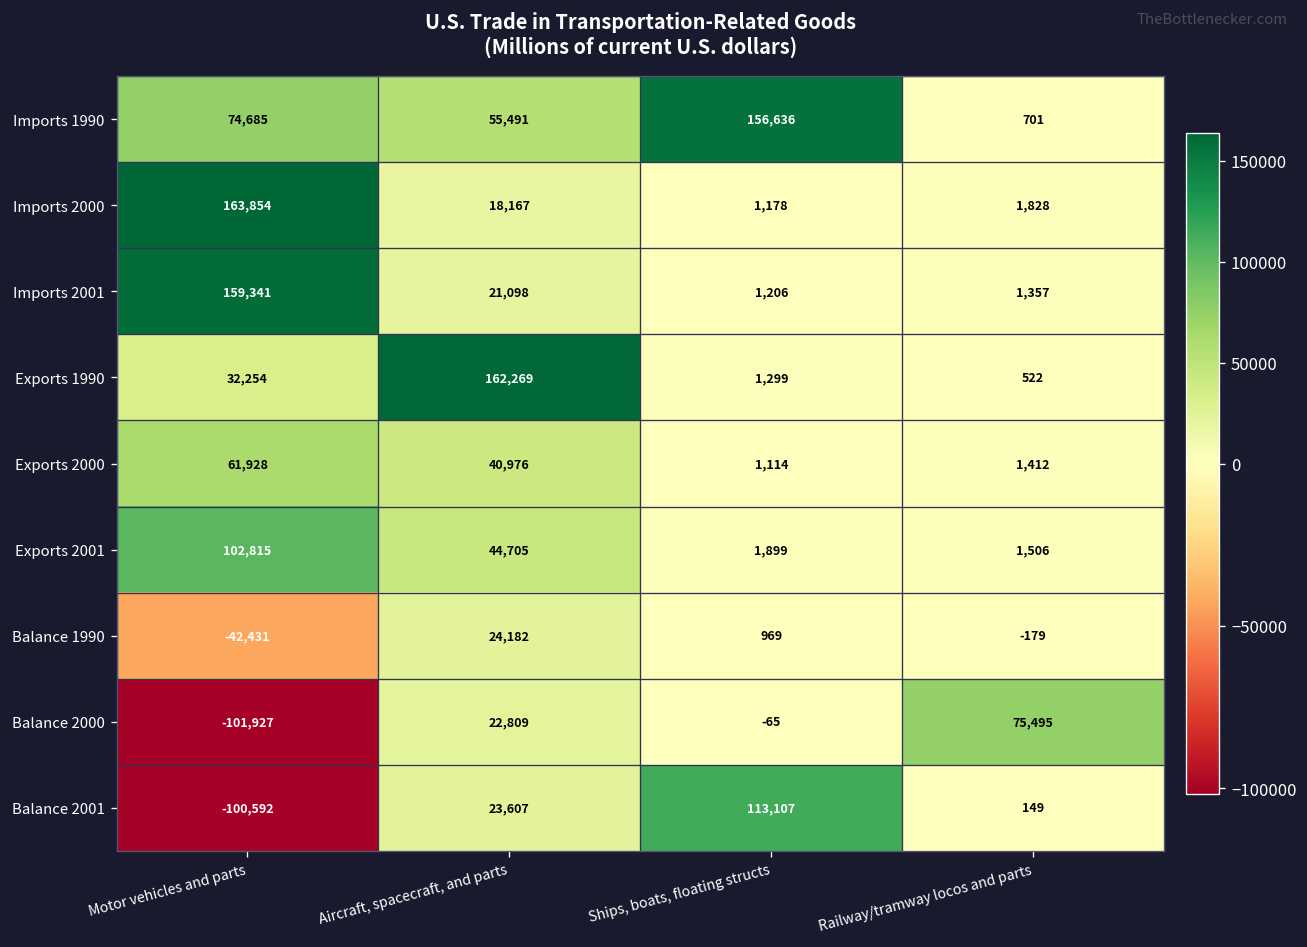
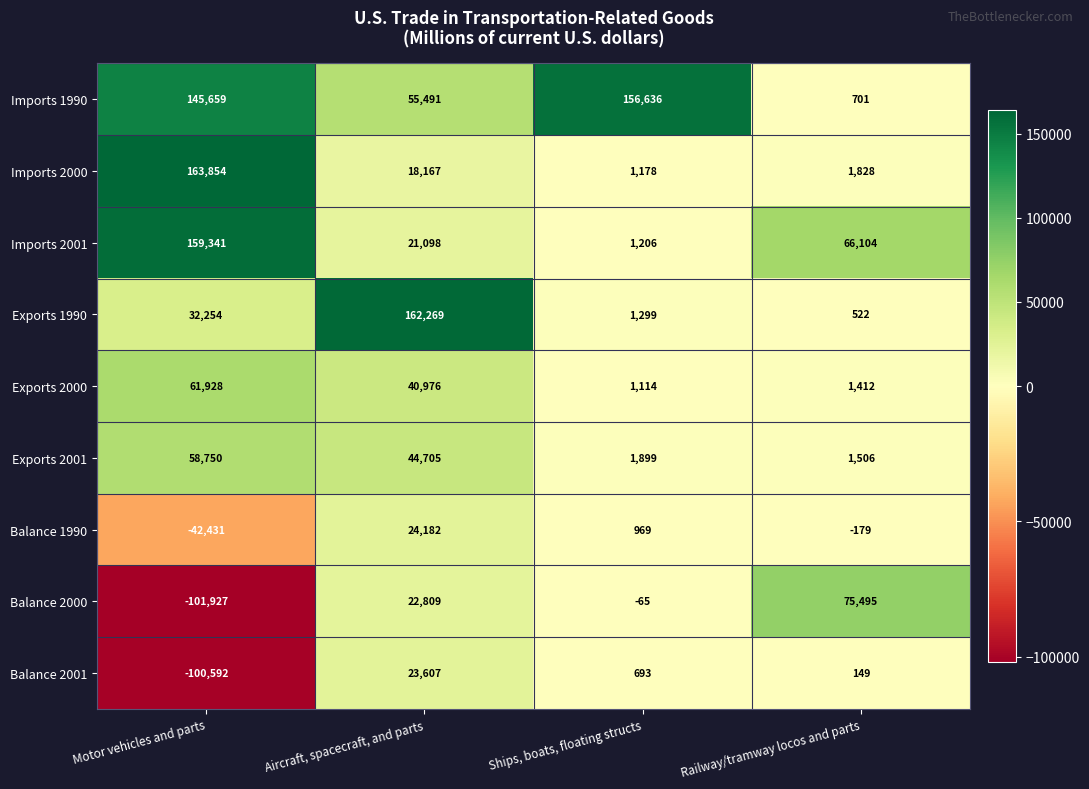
Imports 1990, Motor vehicles and parts: 74,685 -> 145,659
Imports 2001, Railway/tramway locos and parts: 1,357 -> 66,104
Exports 2001, Motor vehicles and parts: 102,815 -> 58,750
Balance 2001, Ships, boats, floating structs: 113,107 -> 693
